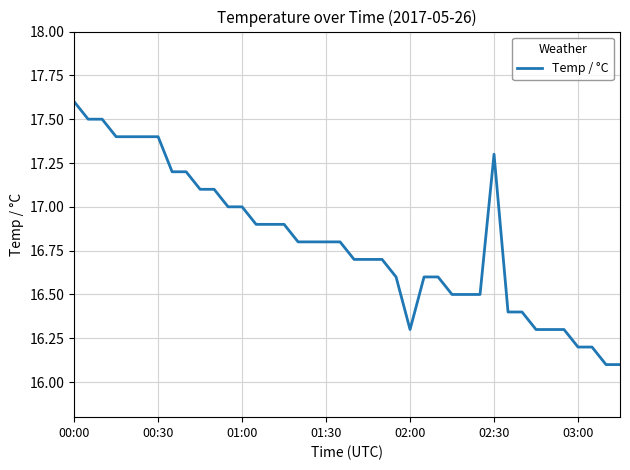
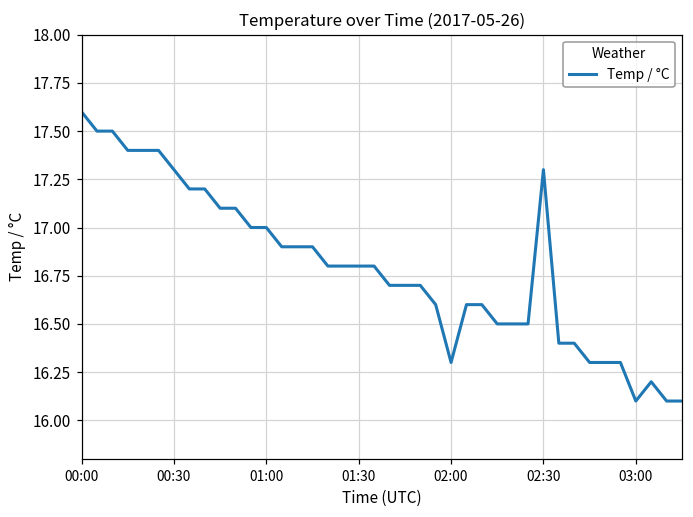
00:30: 17.4 -> 17.3
03:00: 16.2 -> 16.1
